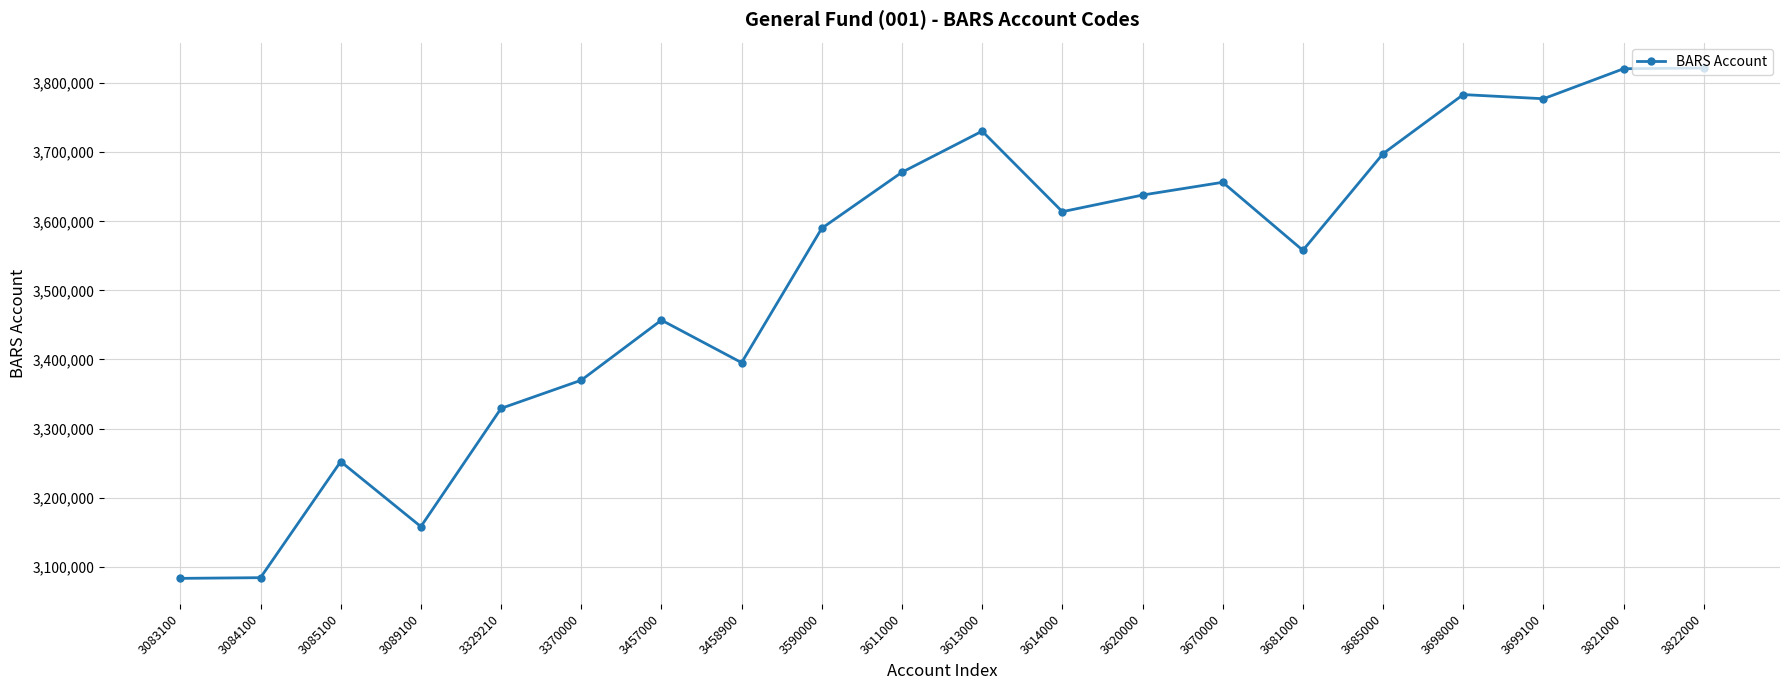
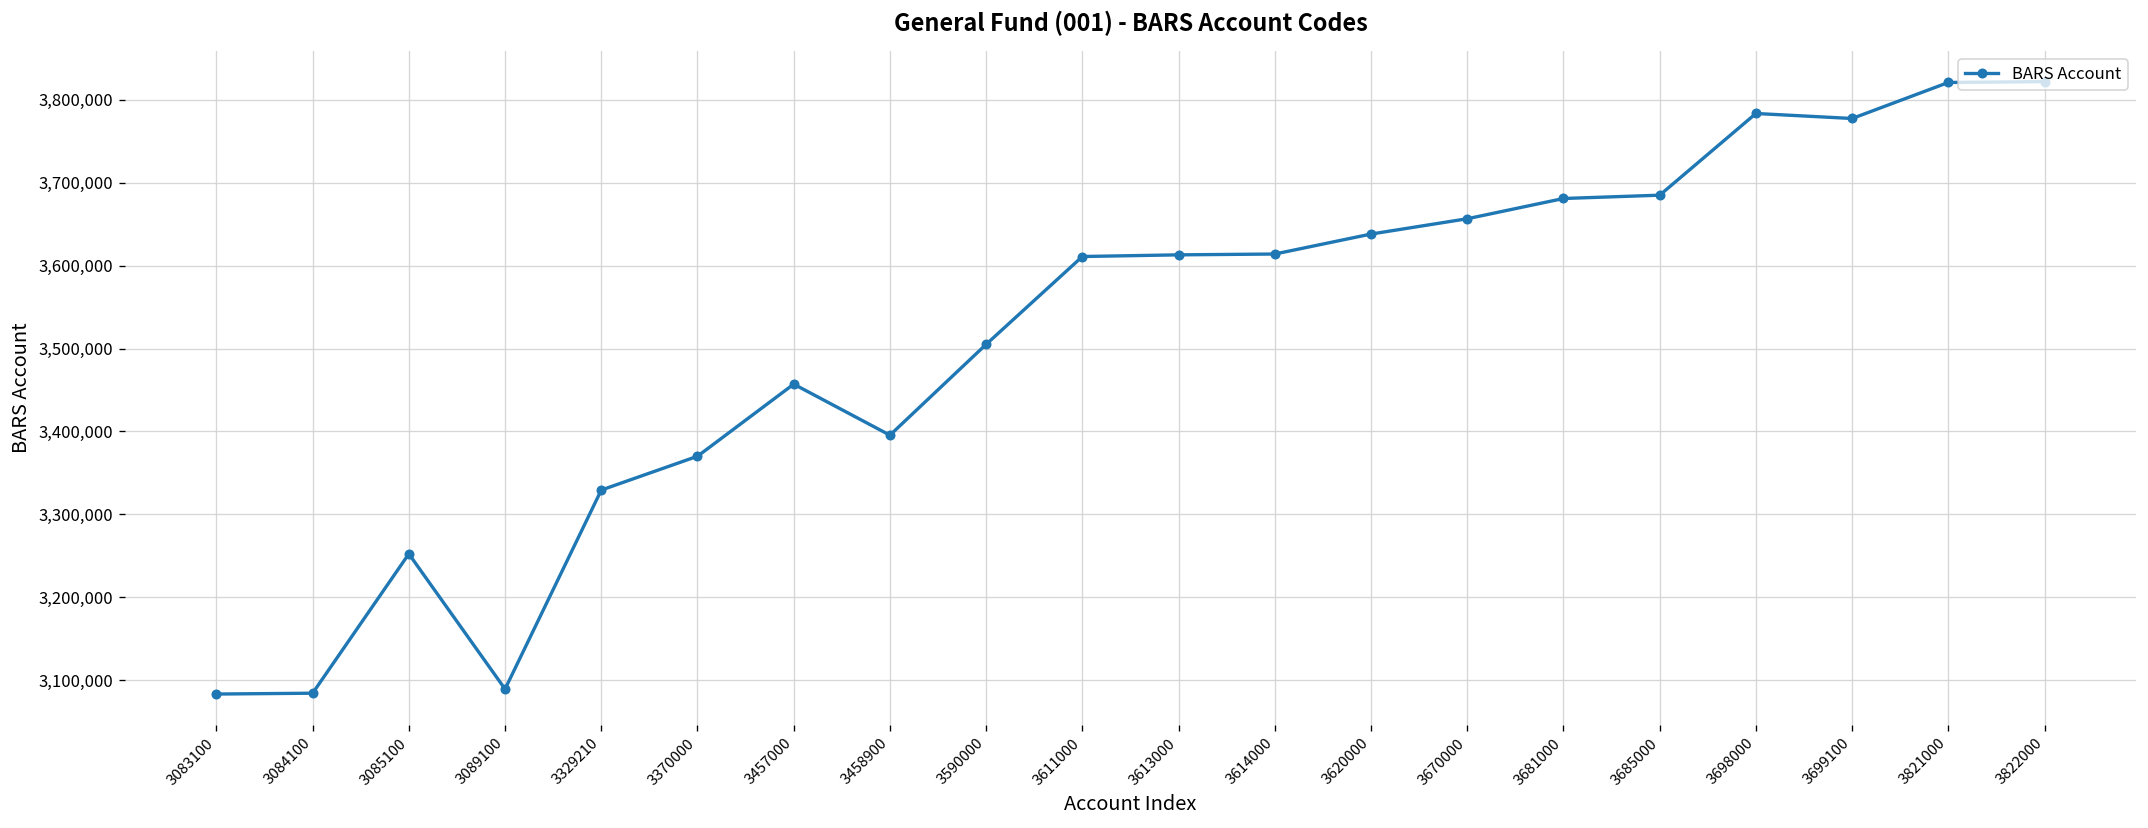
3089100: 3,160,000 -> 3,090,000
3590000: 3,590,000 -> 3,510,000
3611000: 3,670,000 -> 3,610,000
3613000: 3,730,000 -> 3,610,000
3681000: 3,560,000 -> 3,680,000
3685000: 3,700,000 -> 3,690,000
